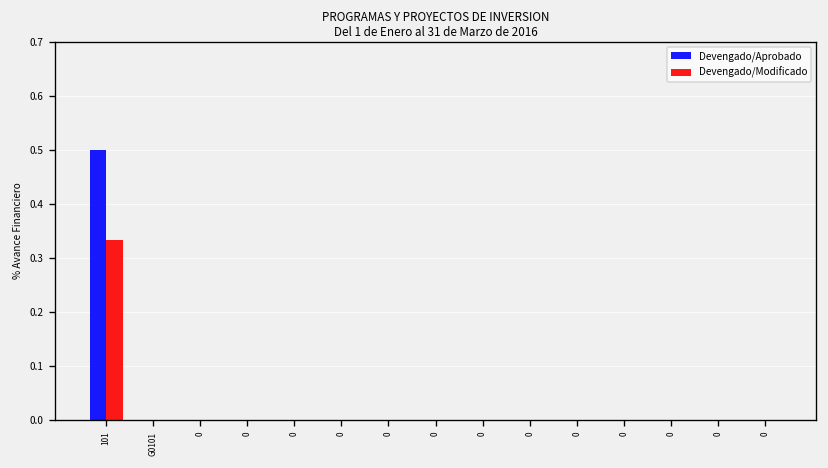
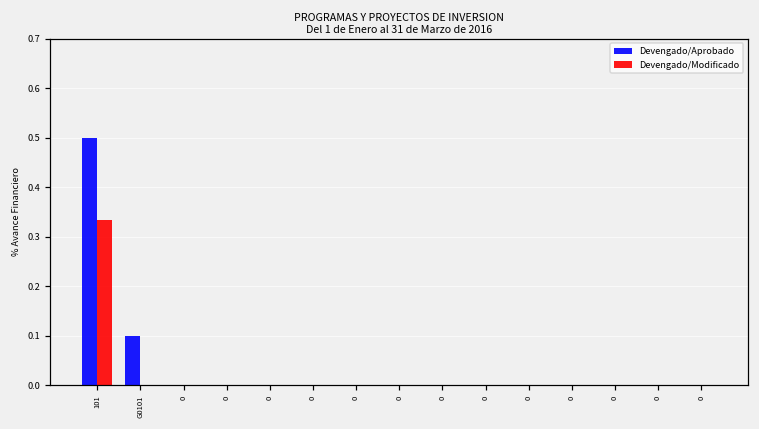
Devengado/Aprobado, G0101: 0.0 -> 0.1
